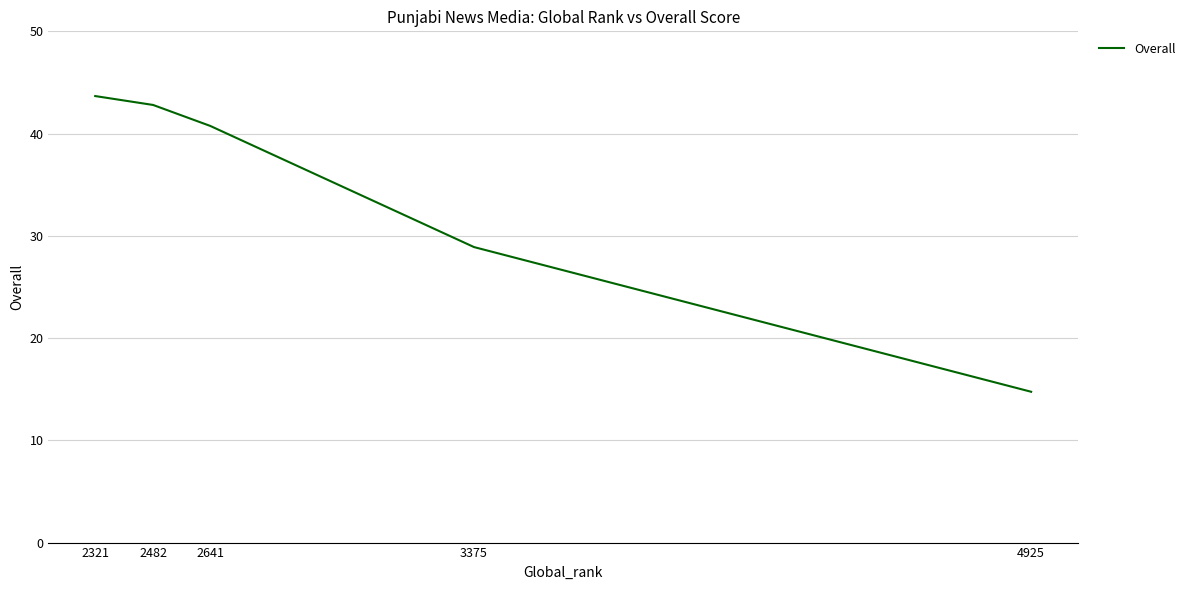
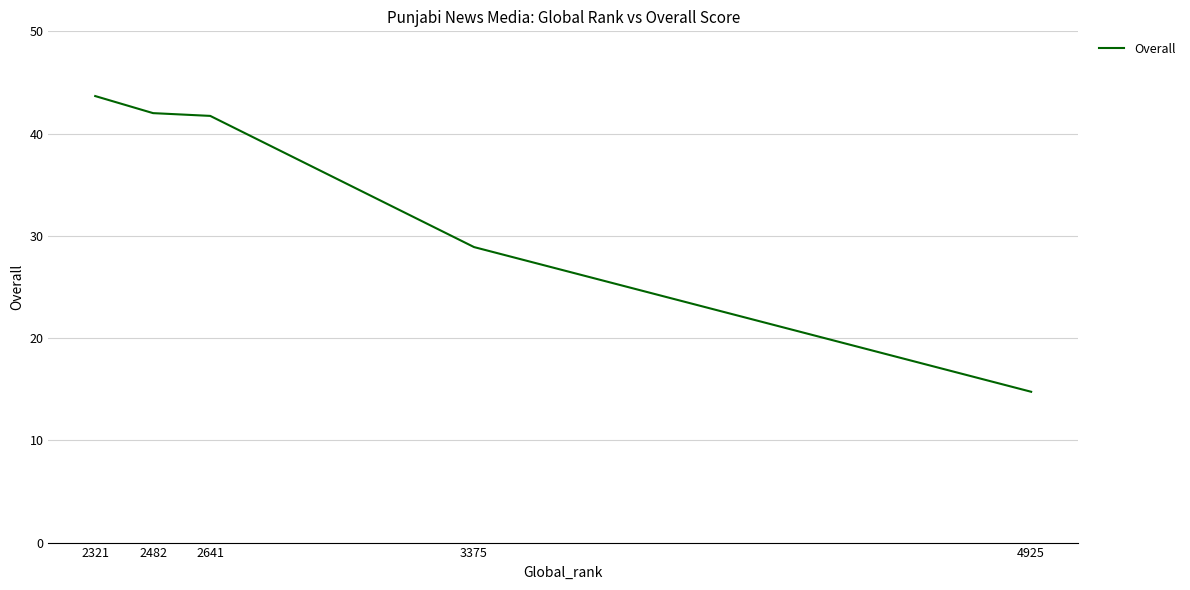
2482: 42.8 -> 42.0
2641: 40.8 -> 41.7
